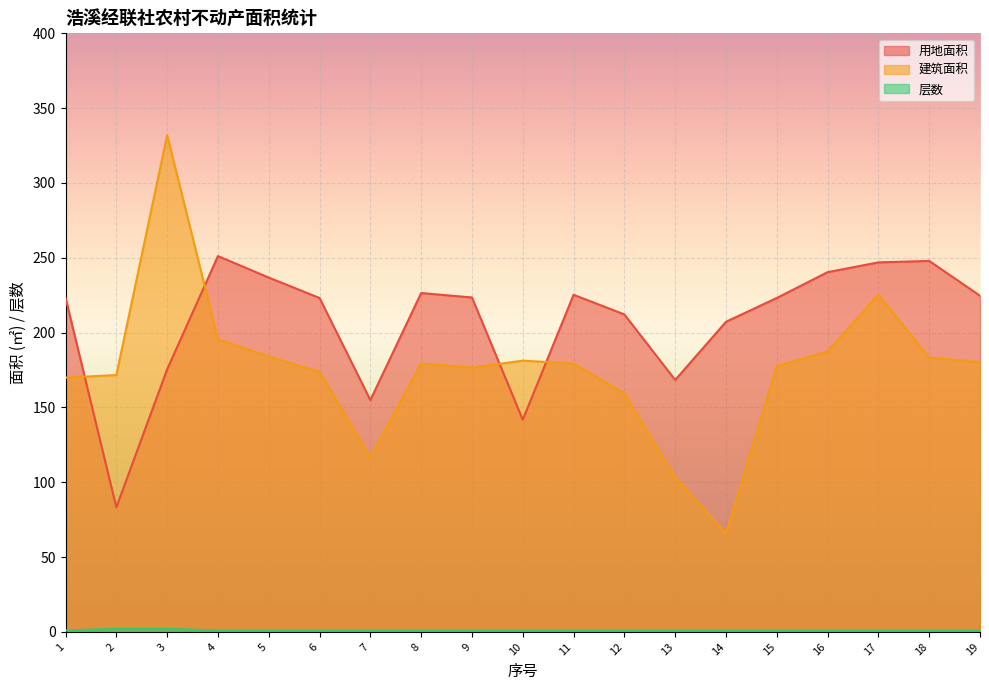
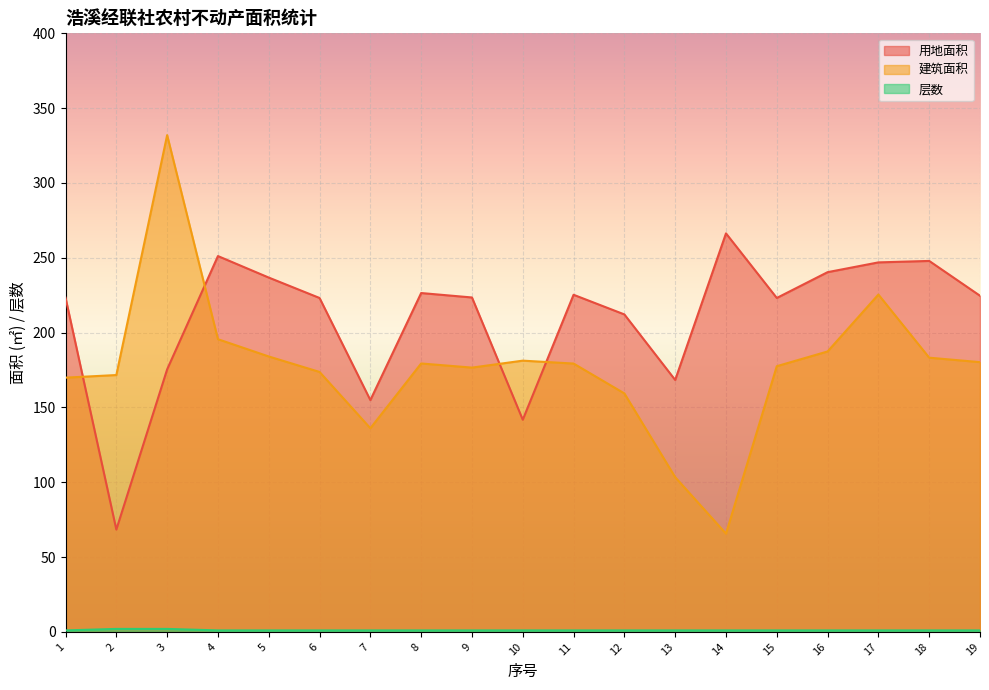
用地面积, 2: 83 -> 68
建筑面积, 7: 117 -> 136
用地面积, 14: 207 -> 266
